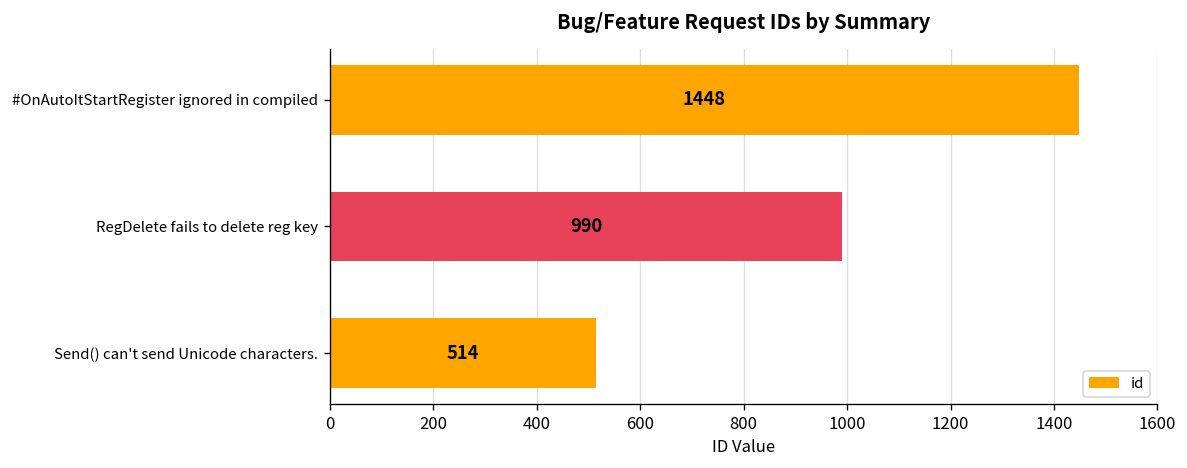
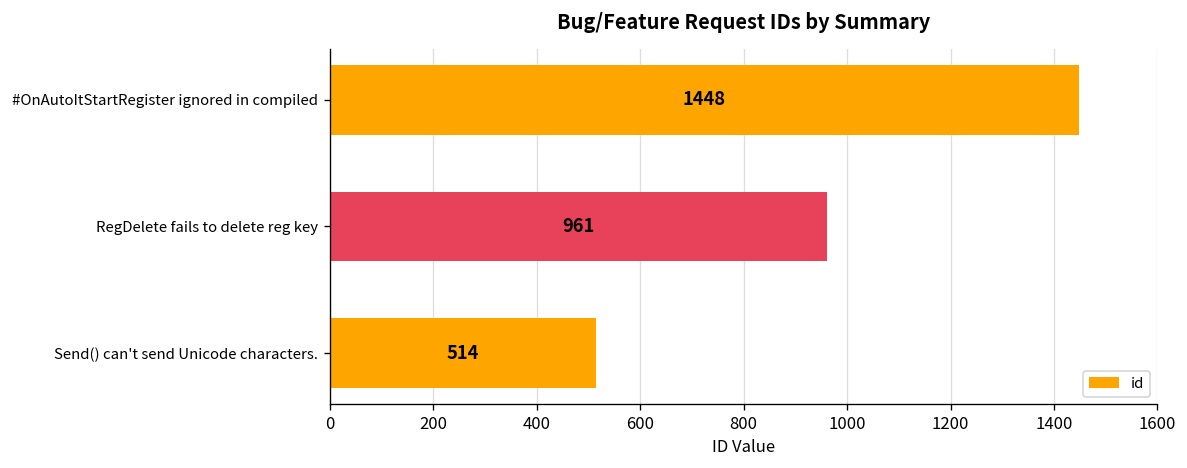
RegDelete fails to delete reg key: 990 -> 961
